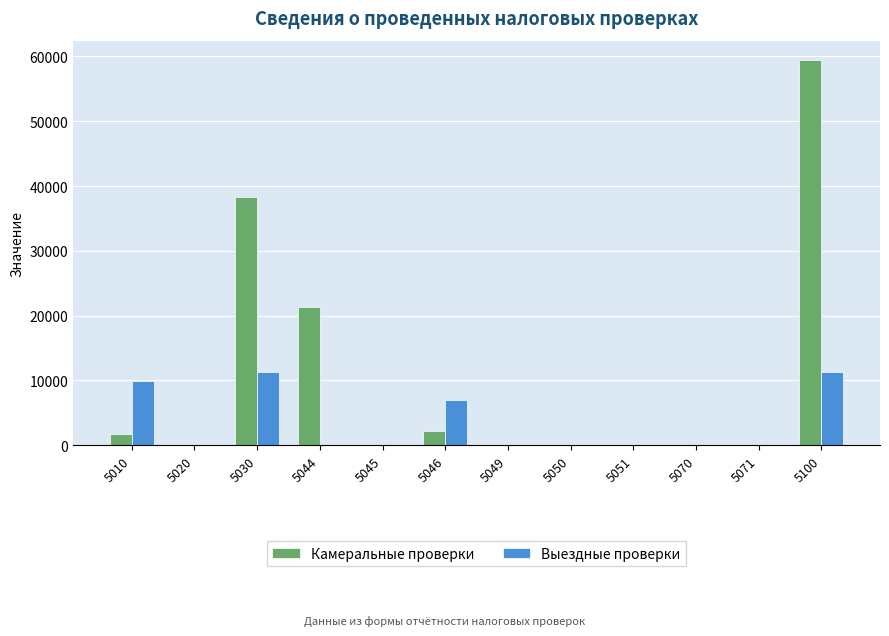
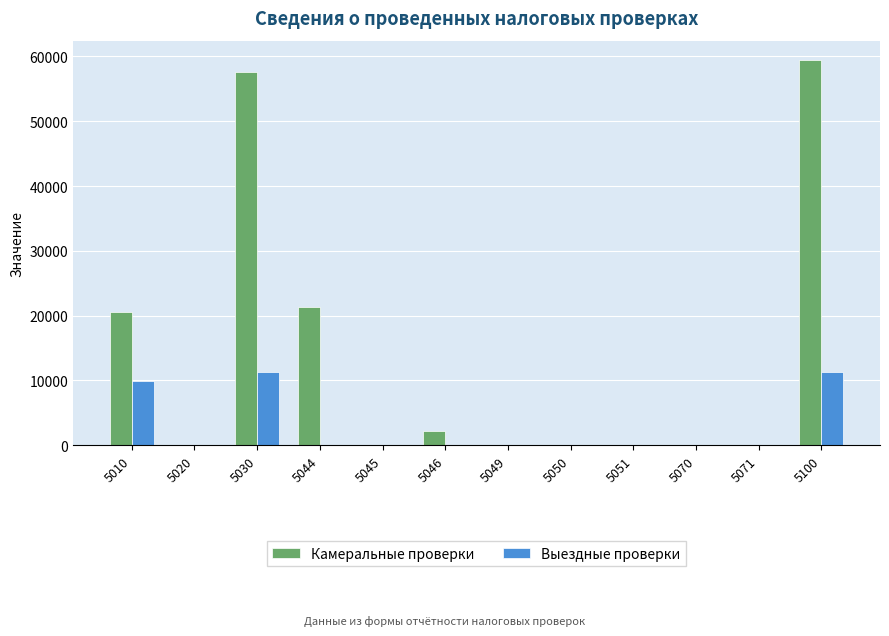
Камеральные проверки, 5010: 2000 -> 21000
Камеральные проверки, 5030: 38000 -> 58000
Выездные проверки, 5046: 7000 -> 0
